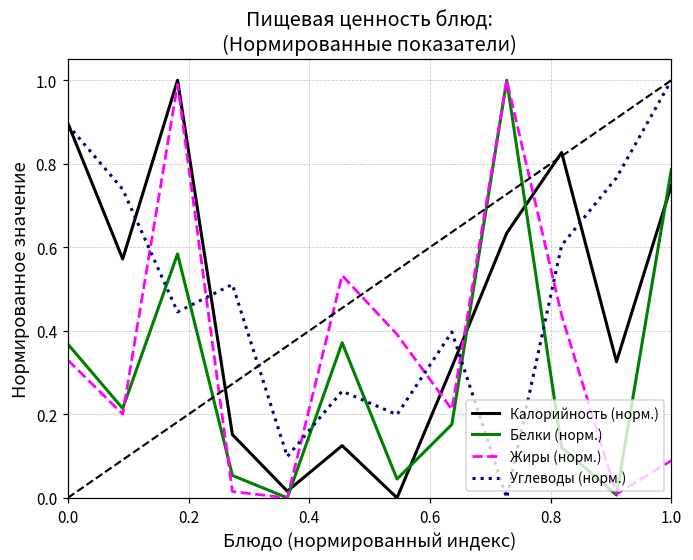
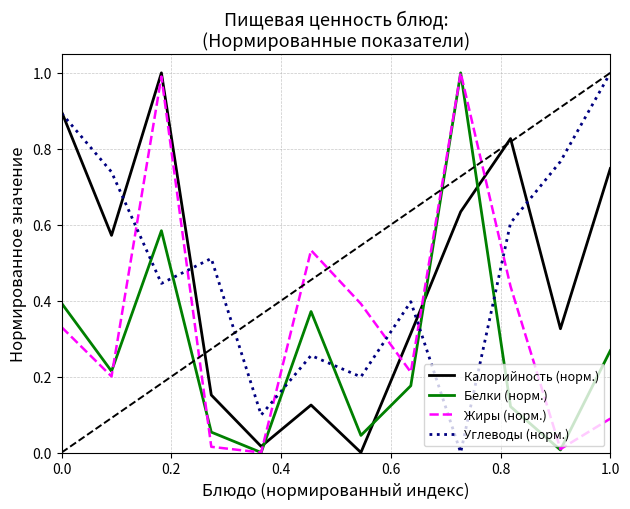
Белки (норм.), 0.0: 0.37 -> 0.39
Белки (норм.), 1.0: 0.79 -> 0.27
